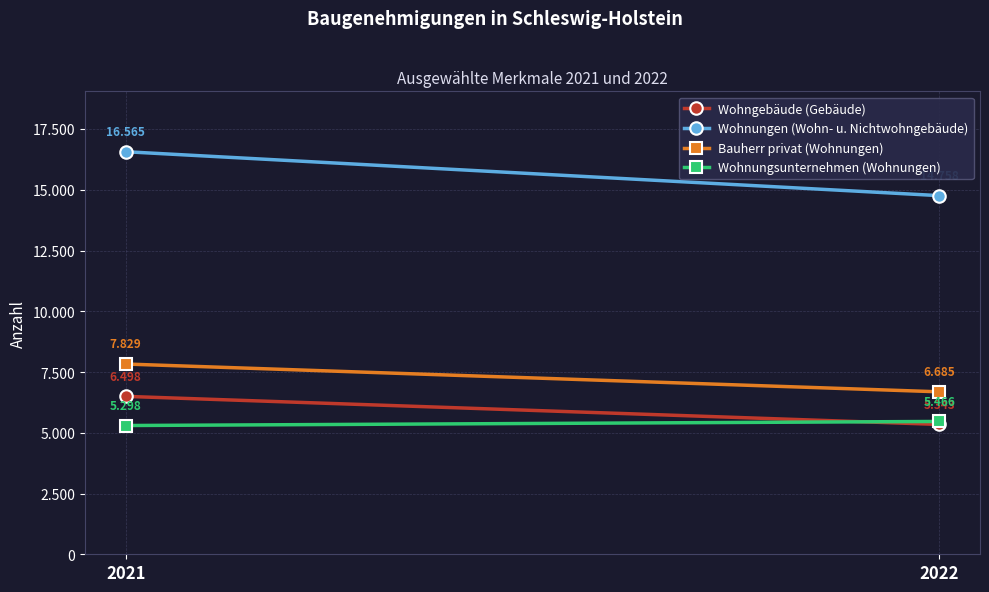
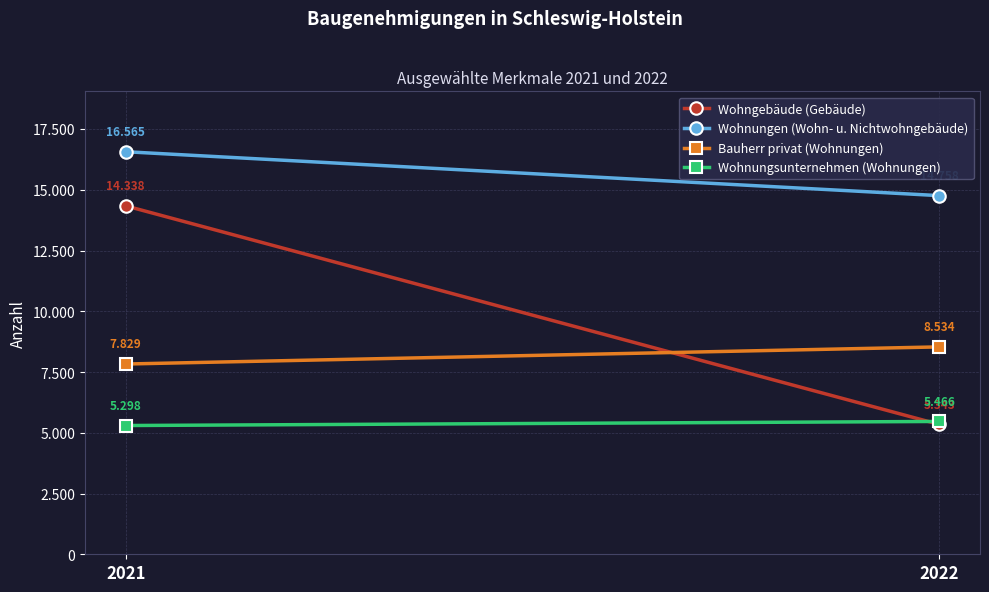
Wohngebäude (Gebäude), 2021: 6.498 -> 14.338
Bauherr privat (Wohnungen), 2022: 6.685 -> 8.534
